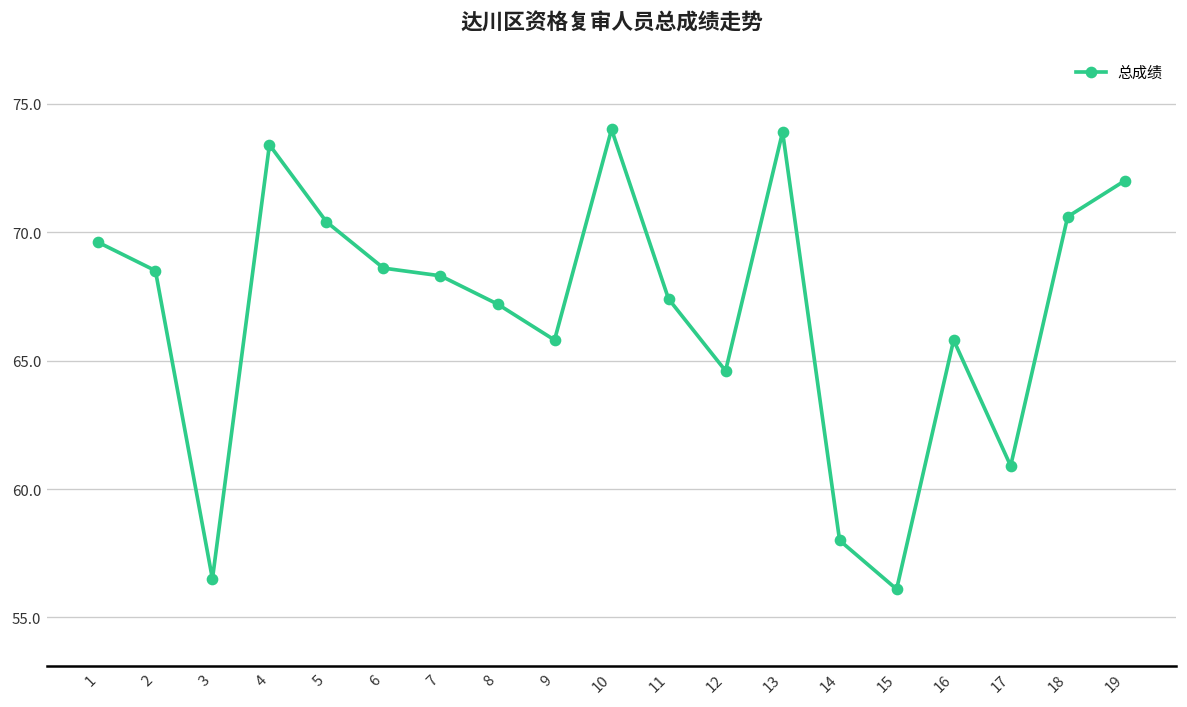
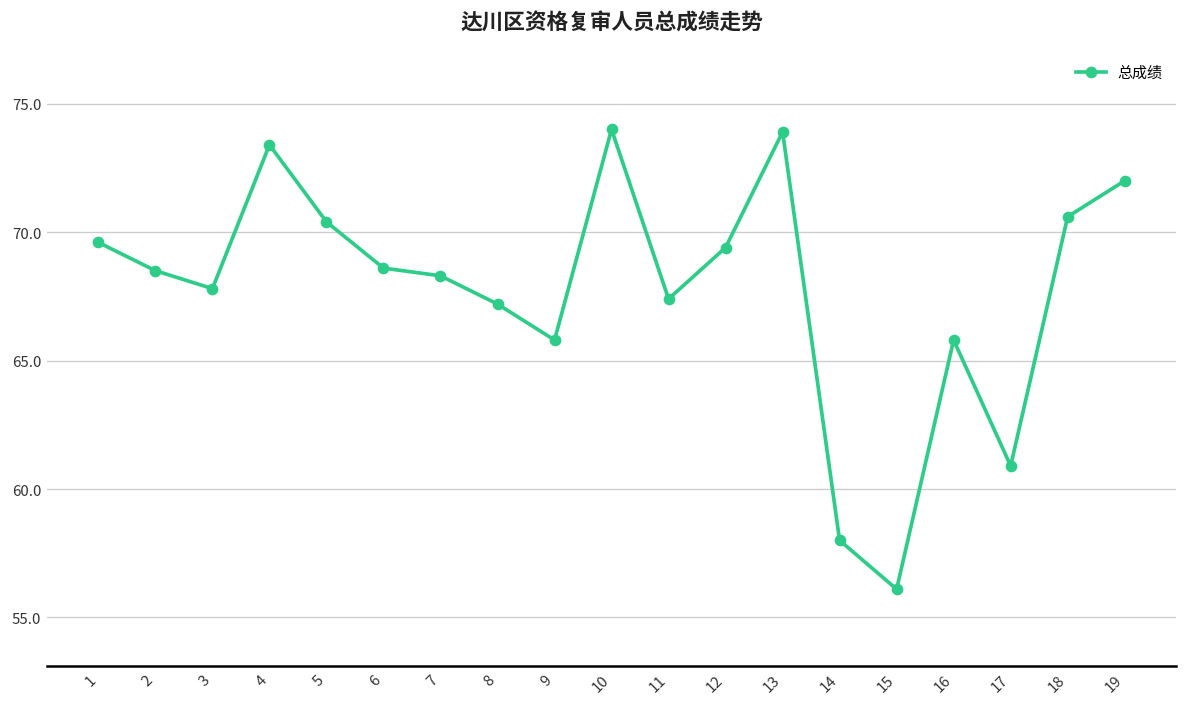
3: 56.5 -> 67.8
12: 64.6 -> 69.4
